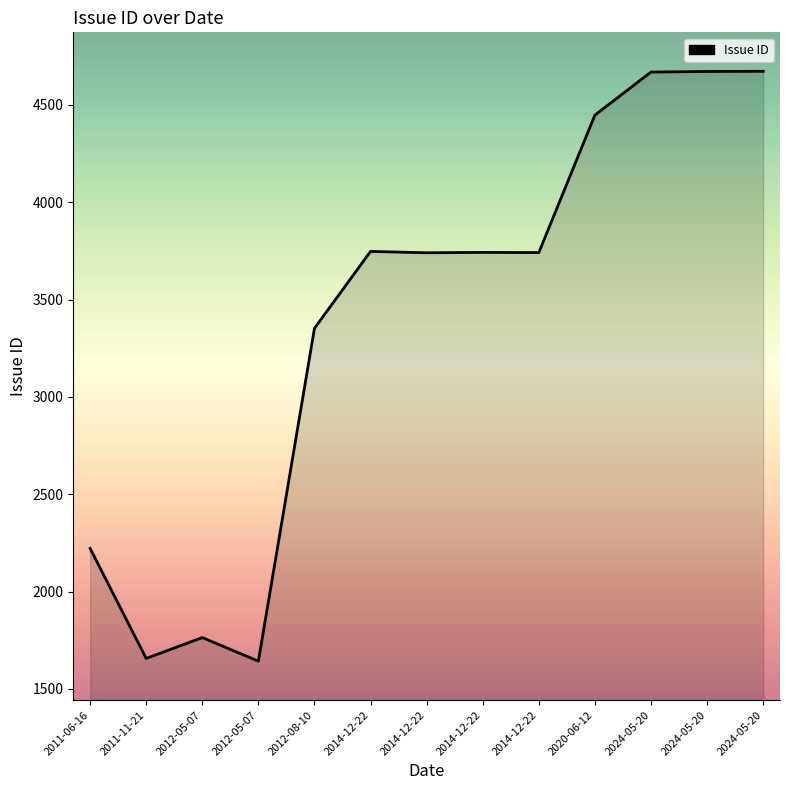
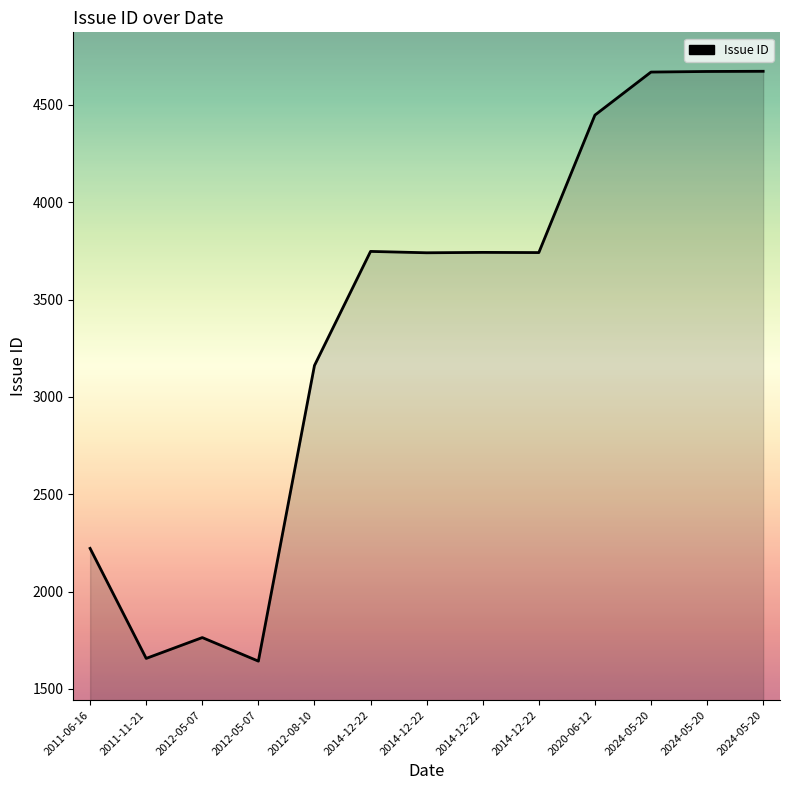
2012-08-10: 3350 -> 3160
